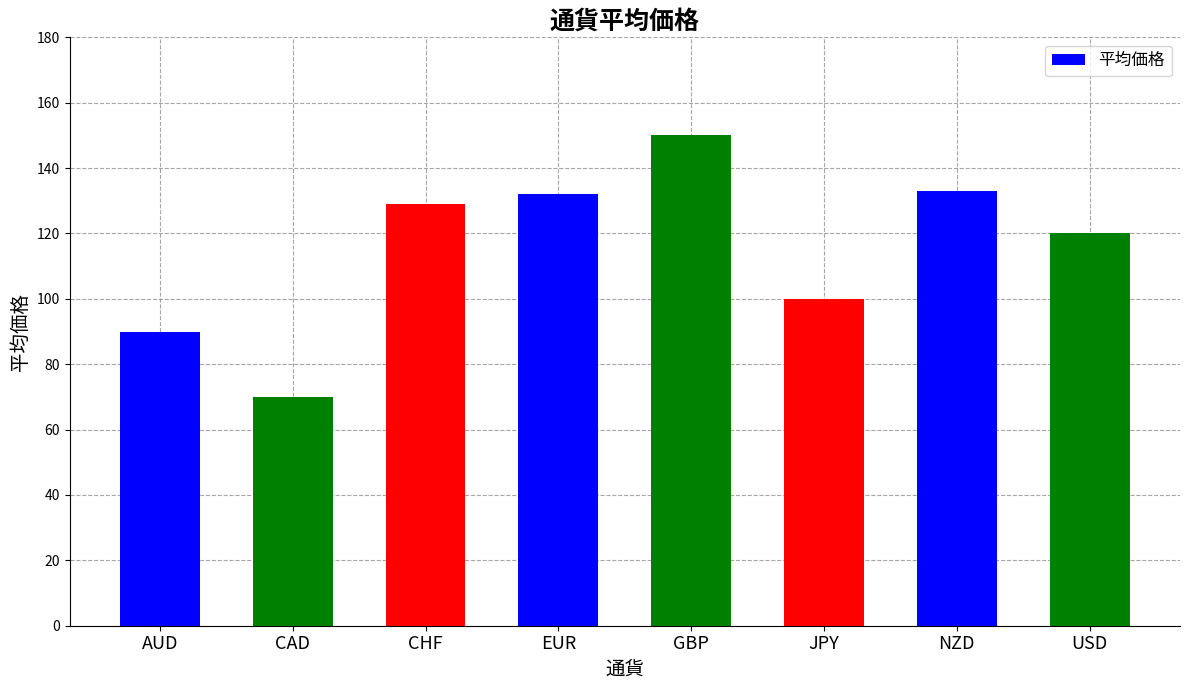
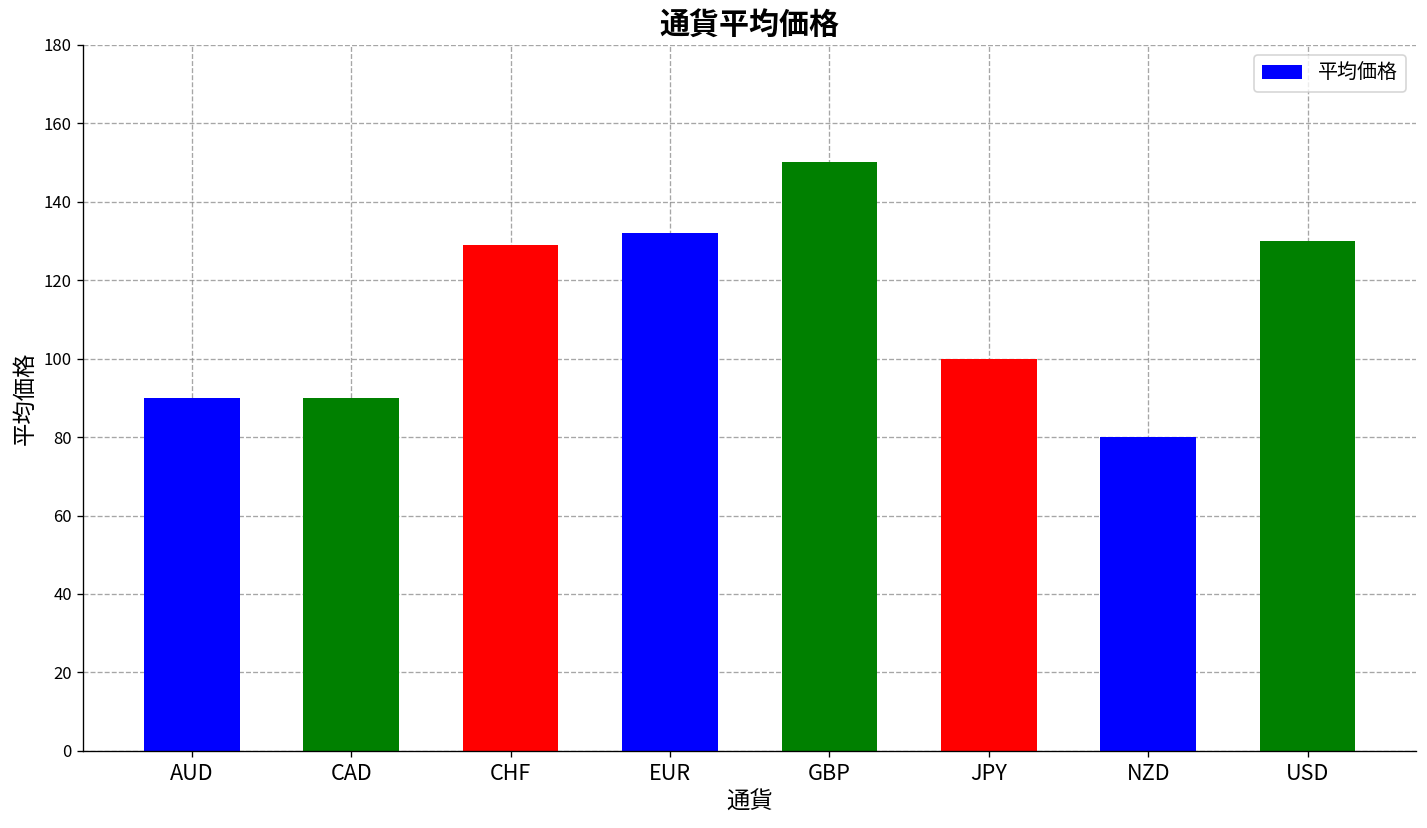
CAD: 70 -> 90
NZD: 133 -> 80
USD: 120 -> 130
